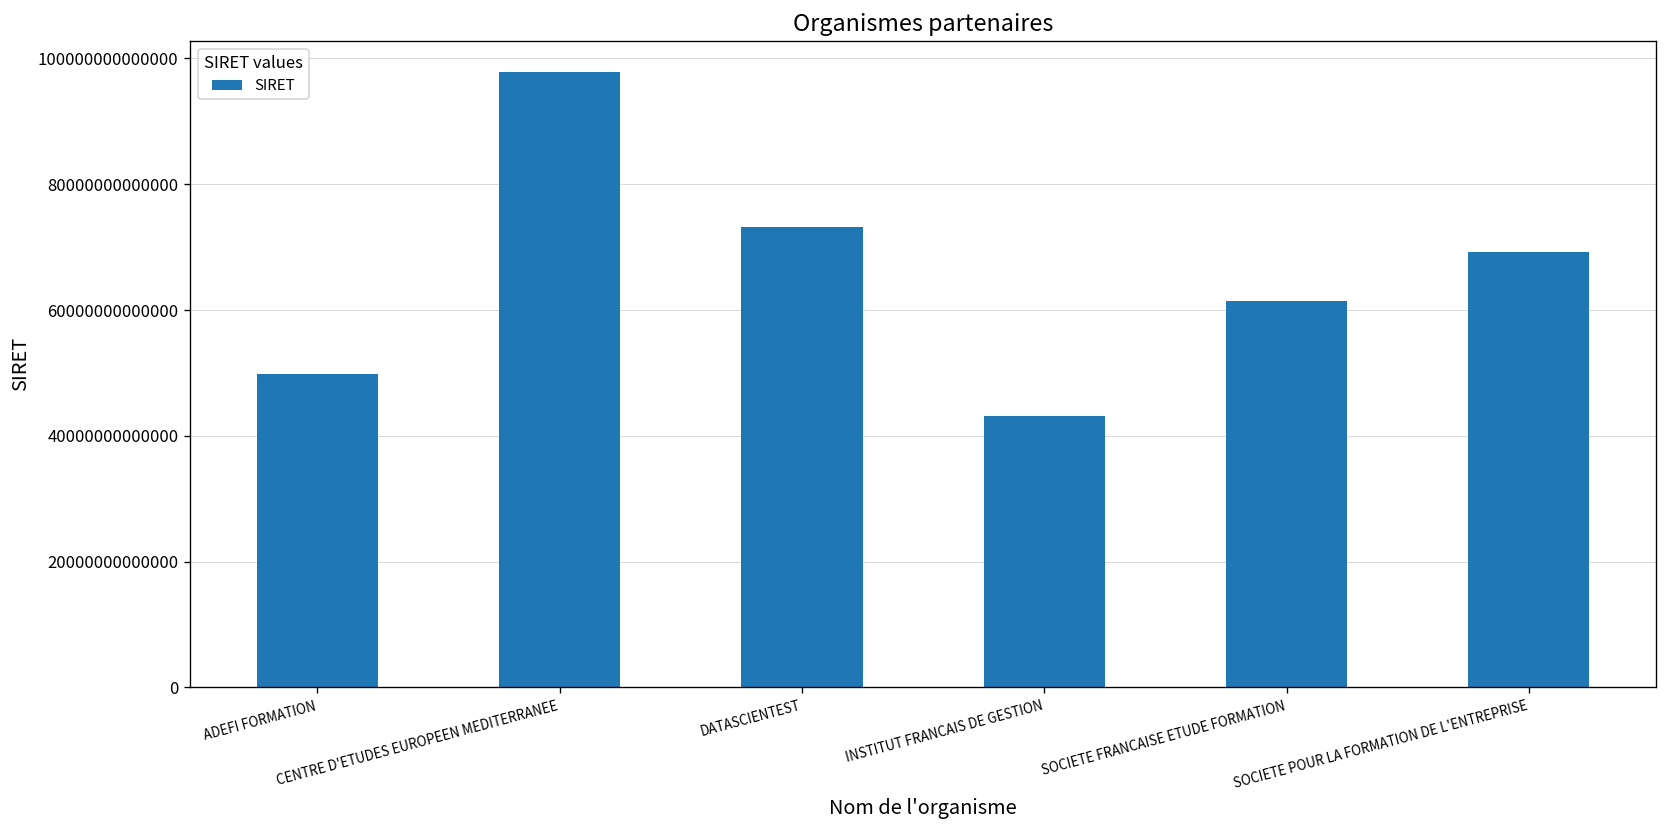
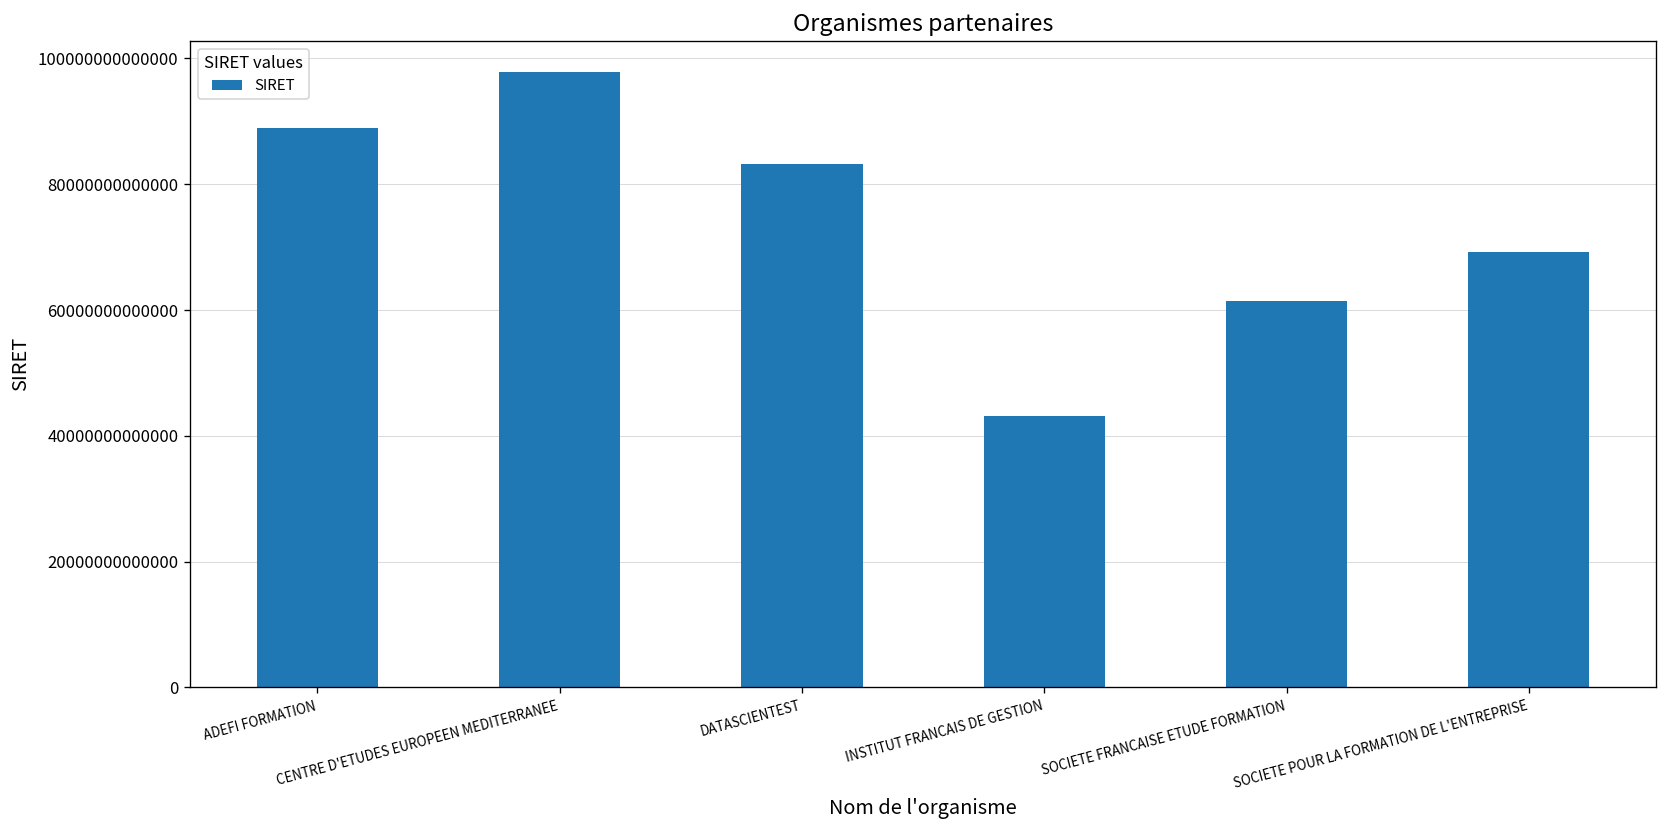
ADEFI FORMATION: 50000000000000 -> 89000000000000
DATASCIENTEST: 73000000000000 -> 83000000000000
